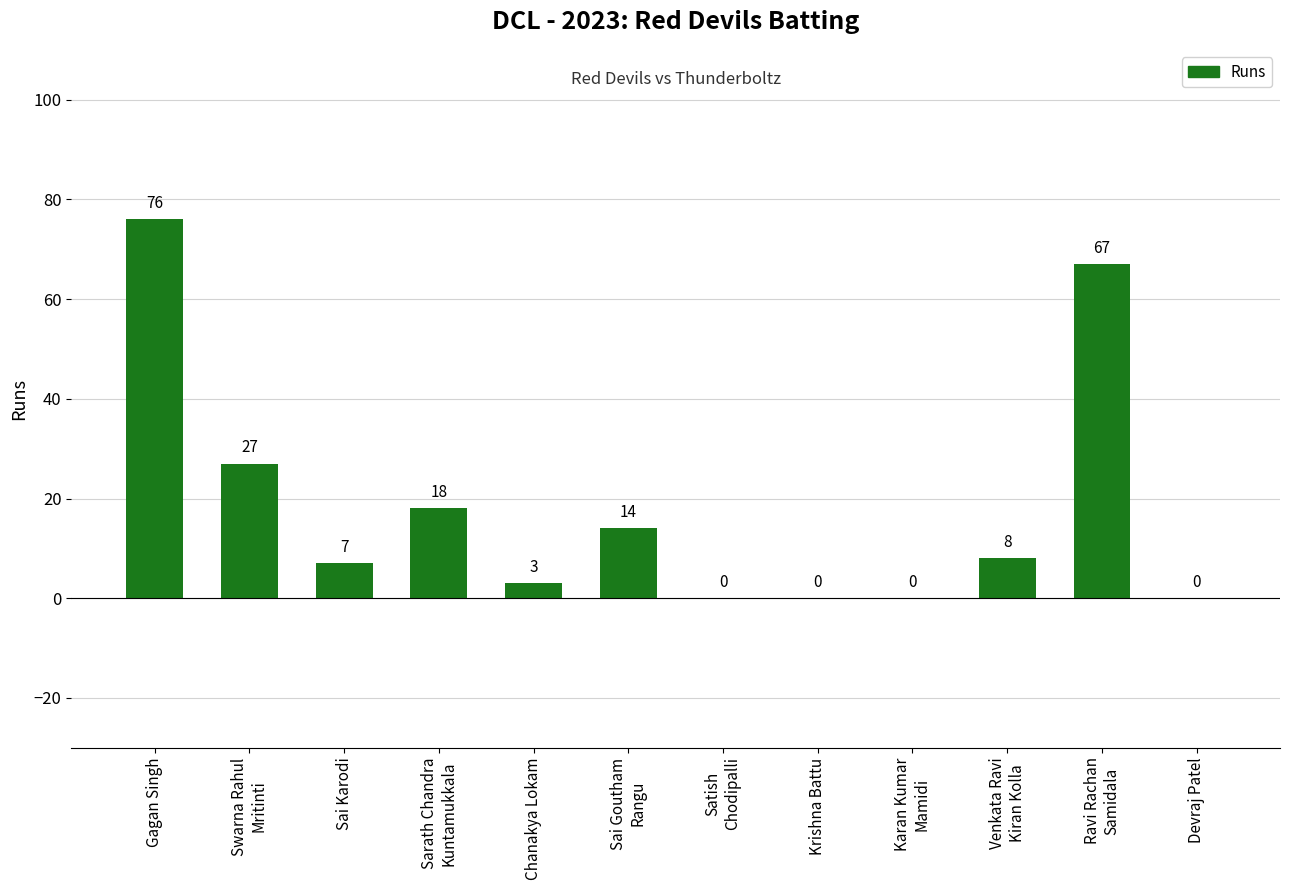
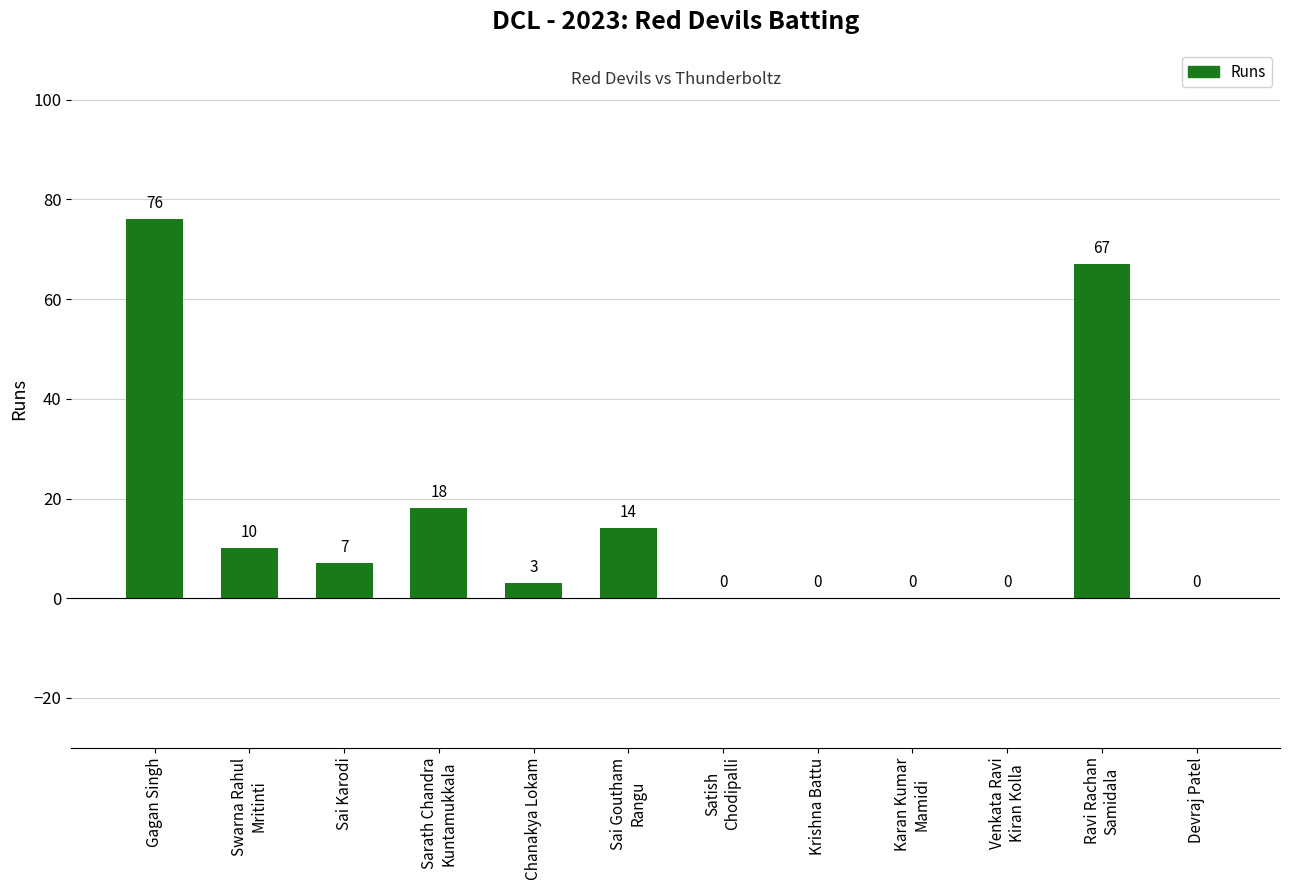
Swarna Rahul Mritinti: 27 -> 10
Venkata Ravi Kiran Kolla: 8 -> 0
